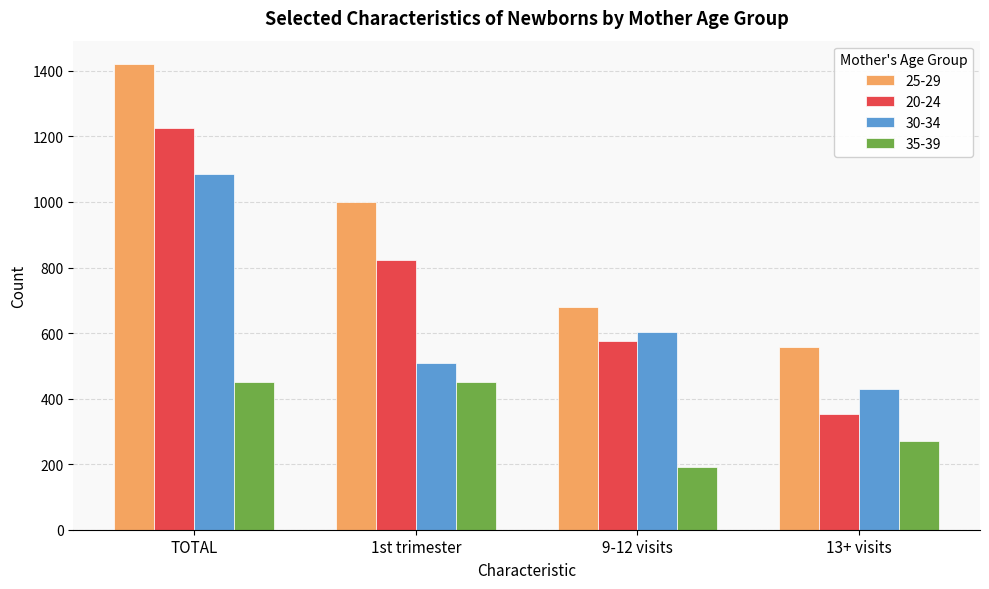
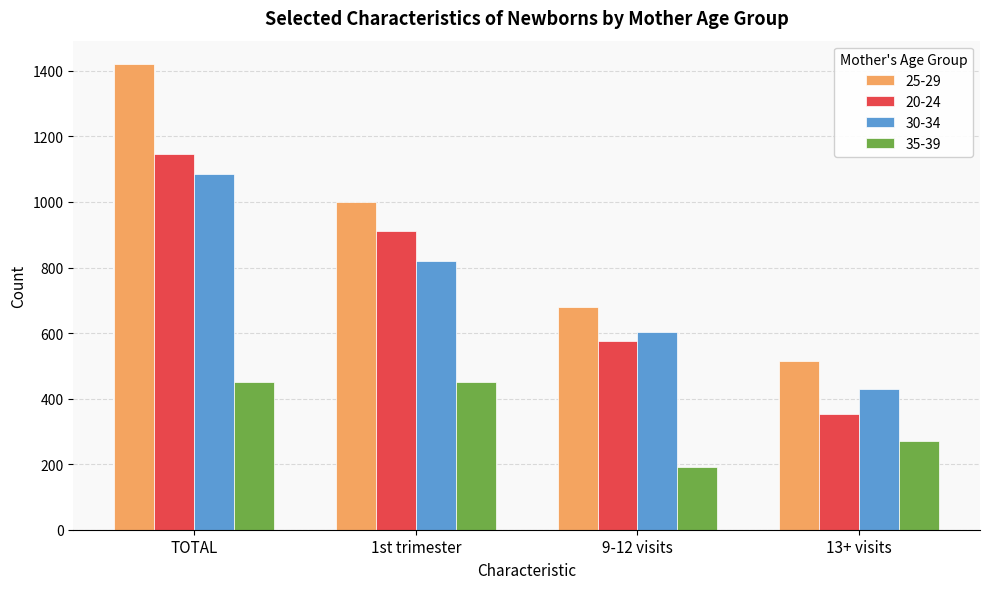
20-24, TOTAL: 1230 -> 1150
20-24, 1st trimester: 820 -> 910
30-34, 1st trimester: 510 -> 820
25-29, 13+ visits: 560 -> 510
